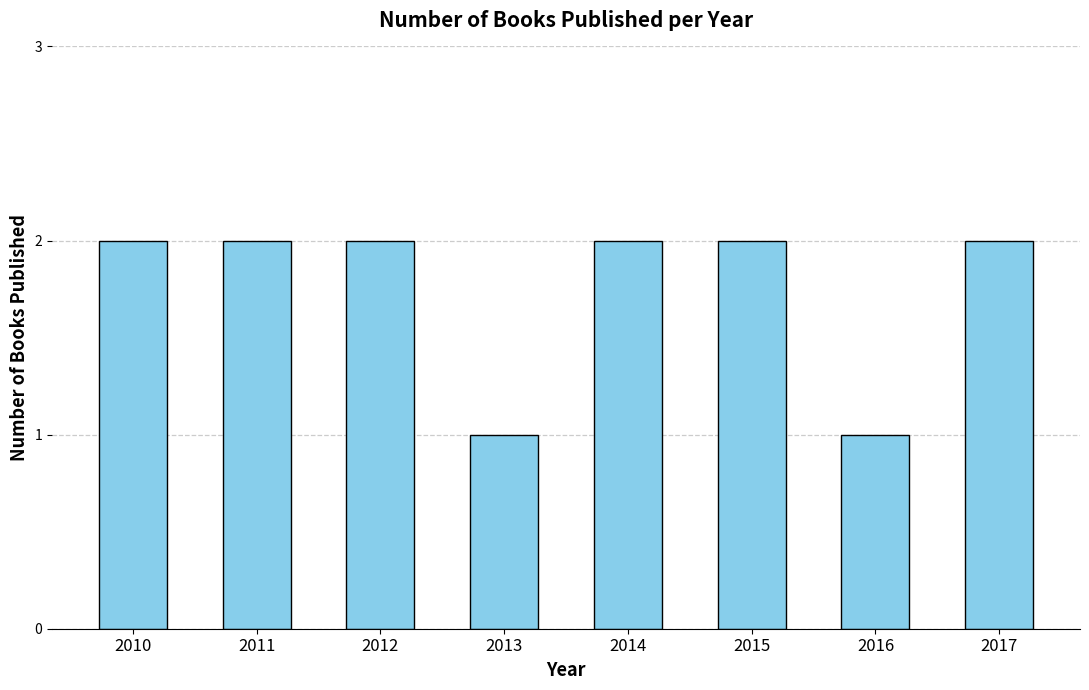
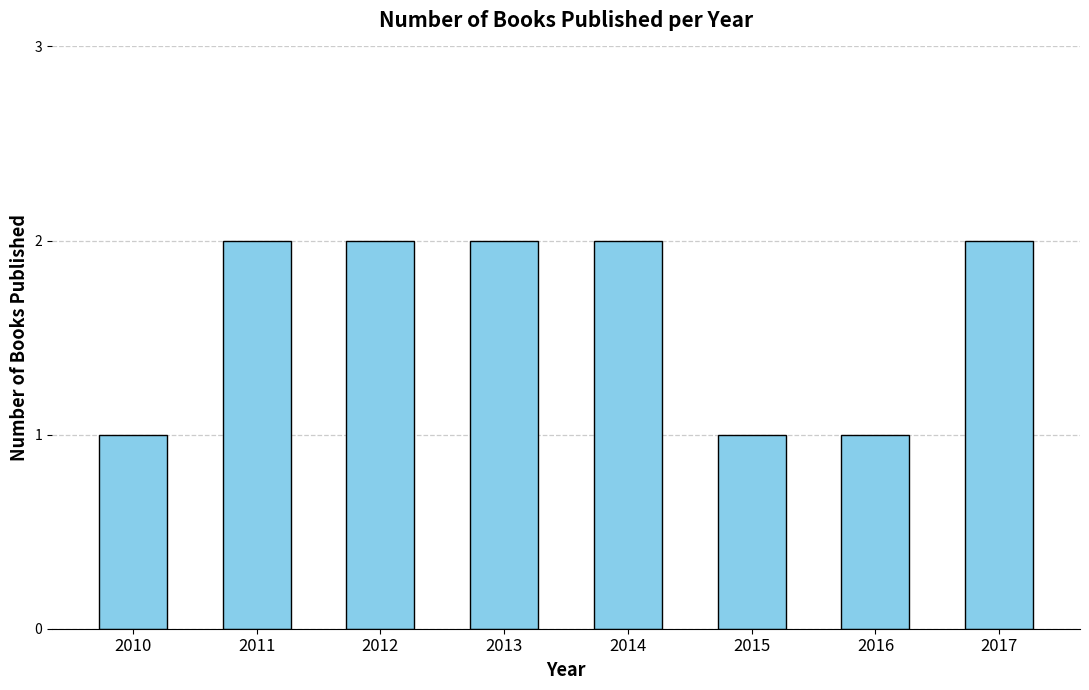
2010: 2 -> 1
2013: 1 -> 2
2015: 2 -> 1
